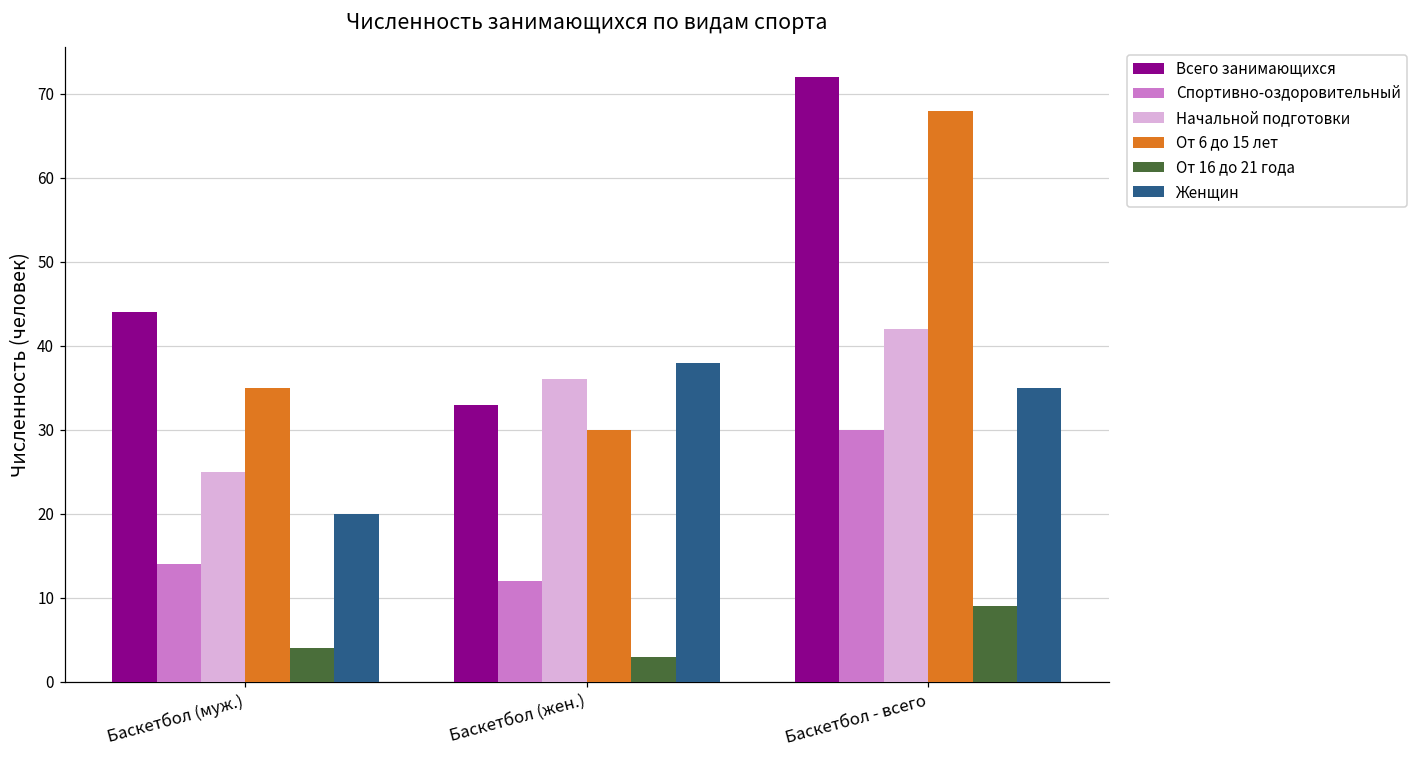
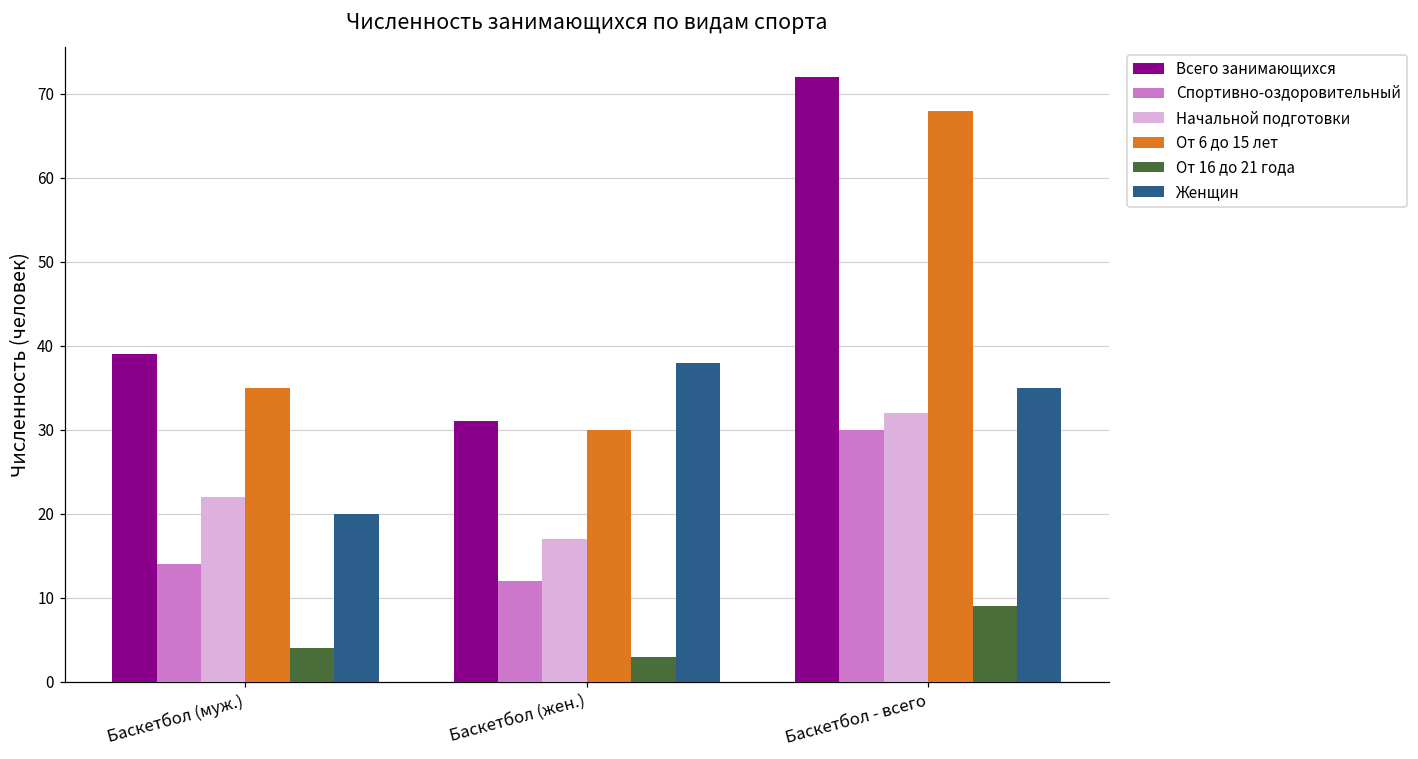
Всего занимающихся, Баскетбол (муж.): 44 -> 39
Начальной подготовки, Баскетбол (муж.): 25 -> 22
Всего занимающихся, Баскетбол (жен.): 33 -> 31
Начальной подготовки, Баскетбол (жен.): 36 -> 17
Начальной подготовки, Баскетбол - всего: 42 -> 32
